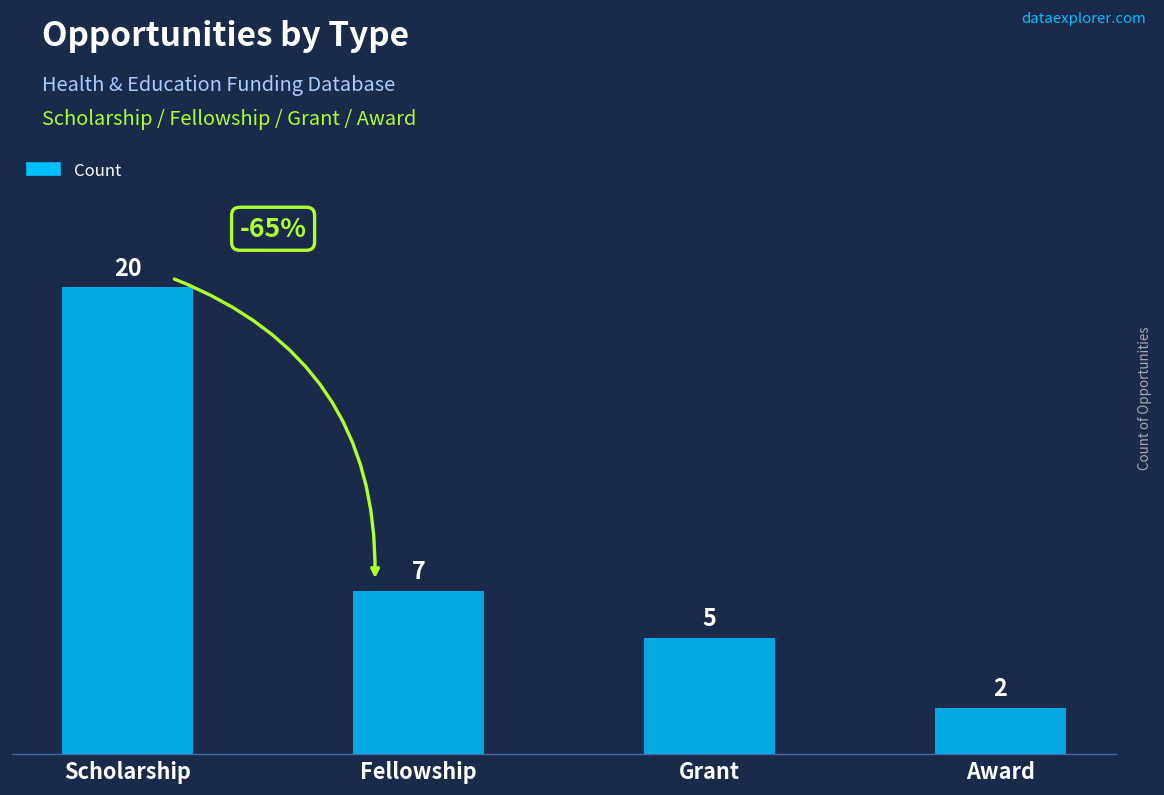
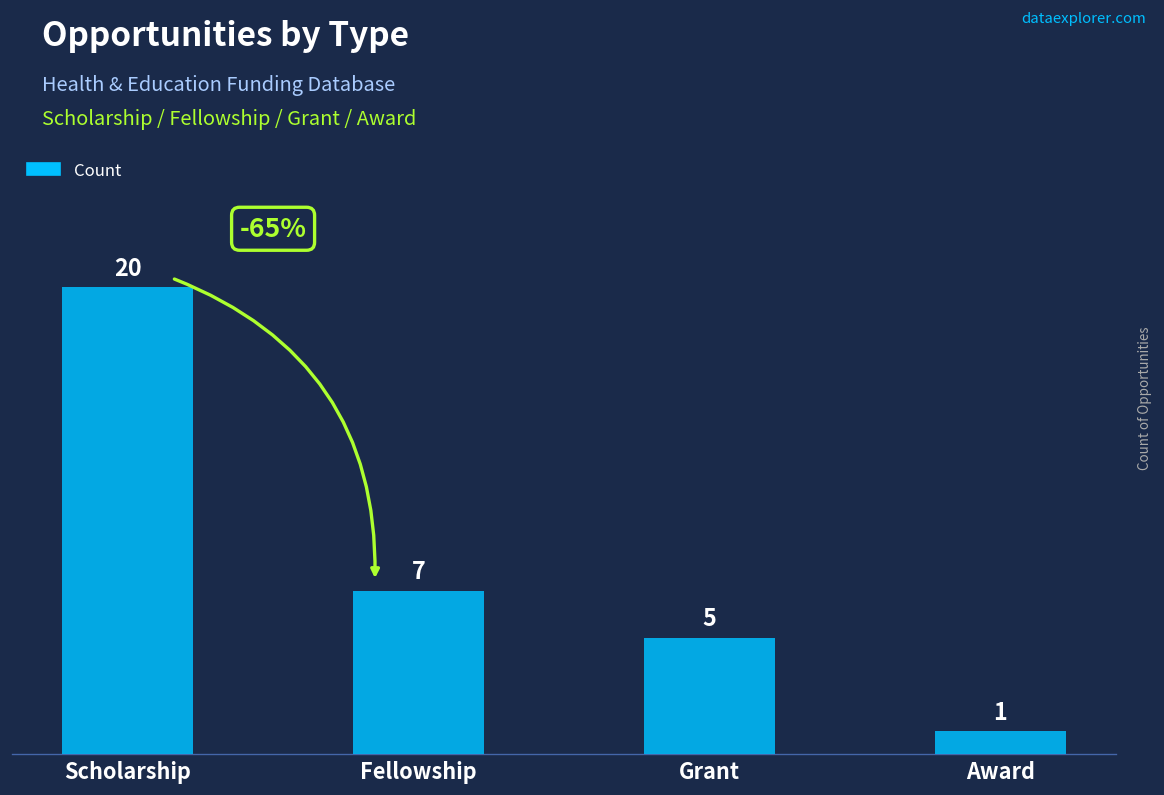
Award: 2 -> 1
